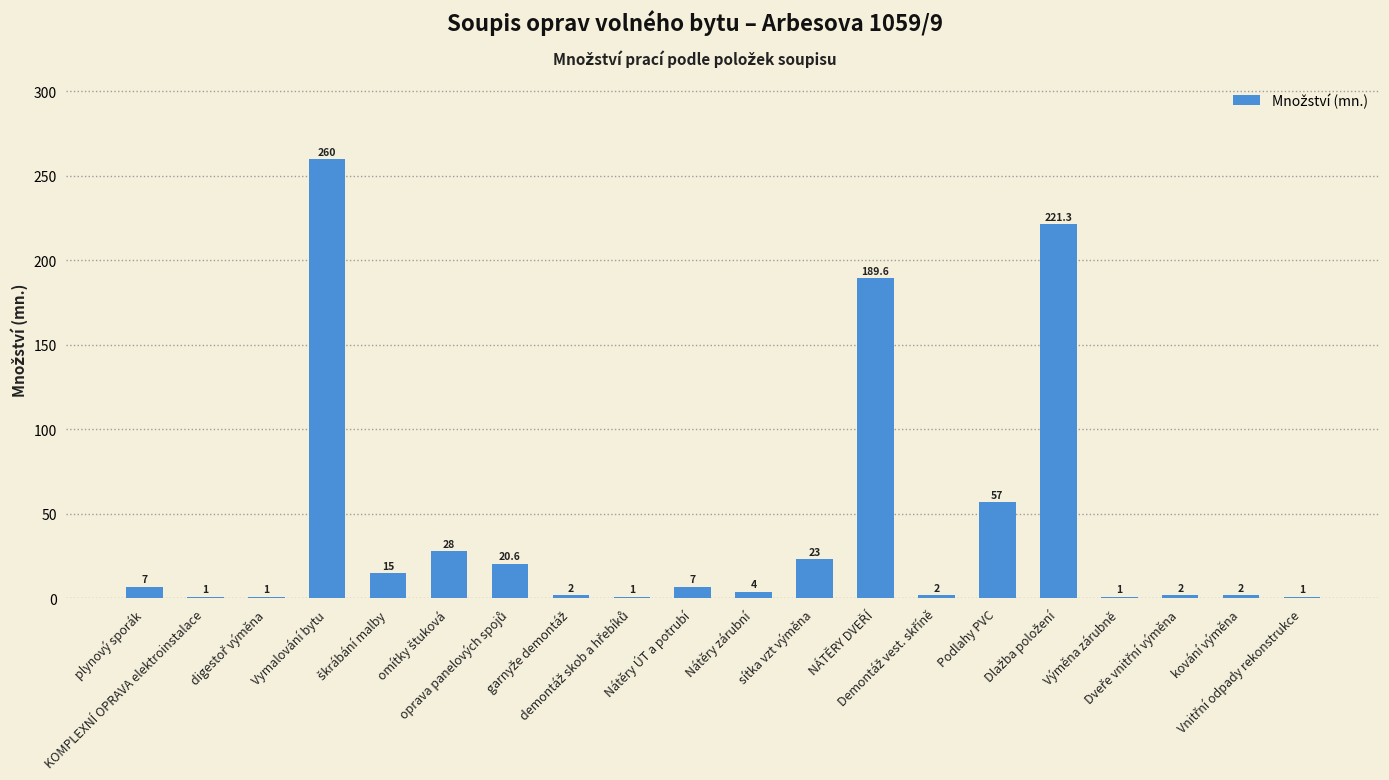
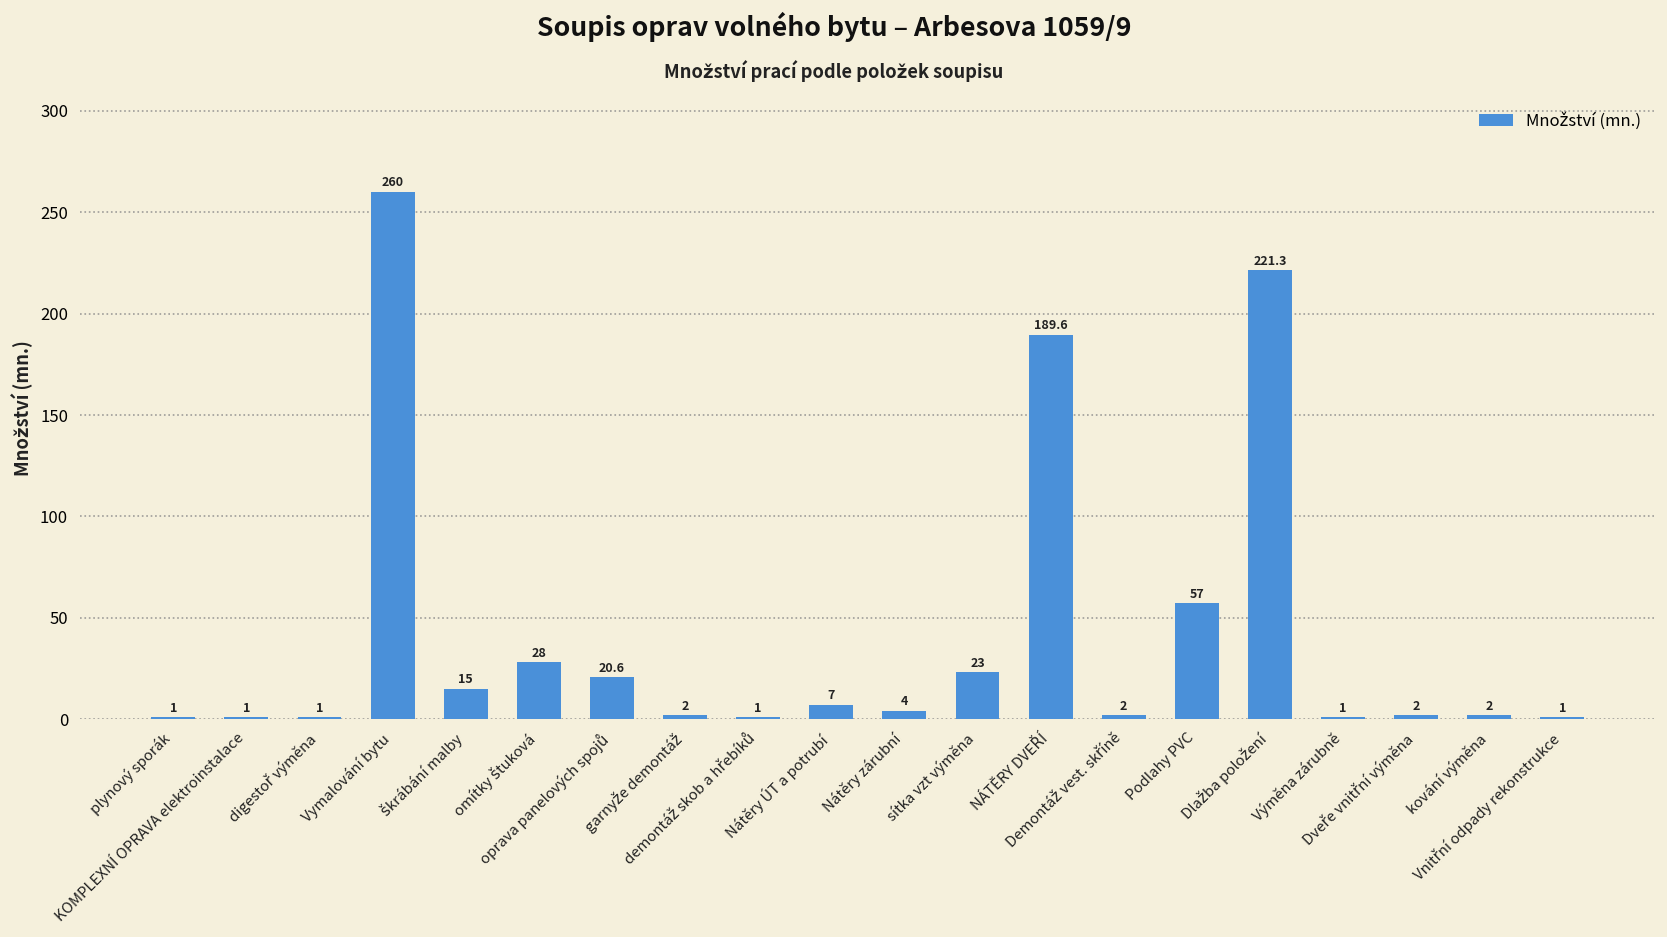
plynový sporák: 7 -> 1
